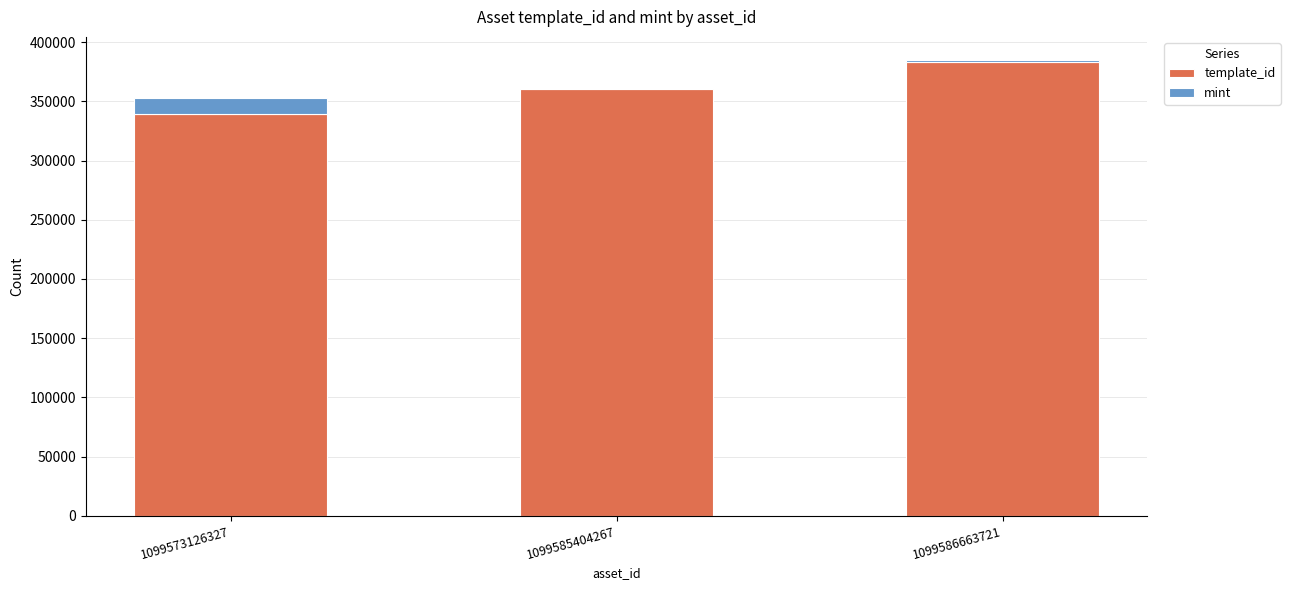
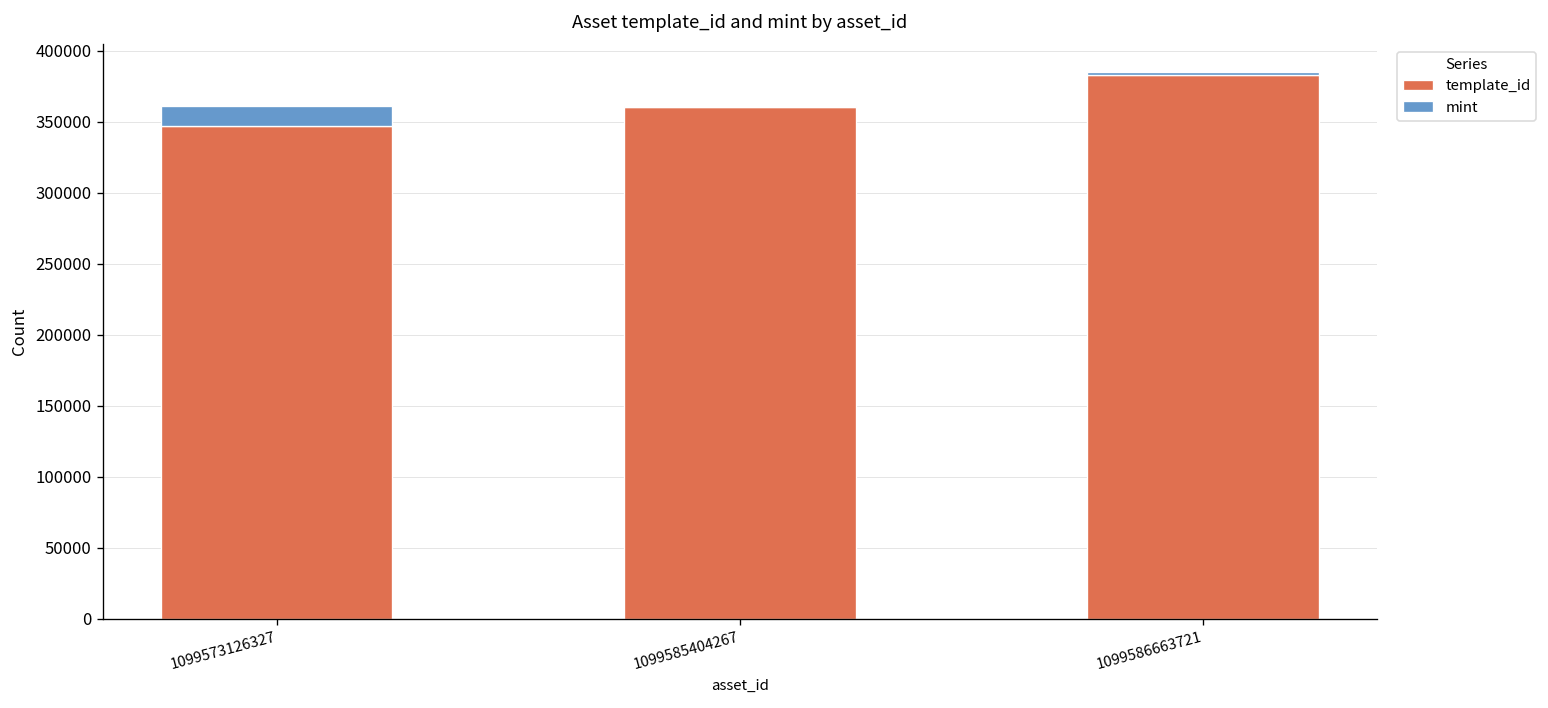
template_id, 1099573126327: 339000 -> 347000
